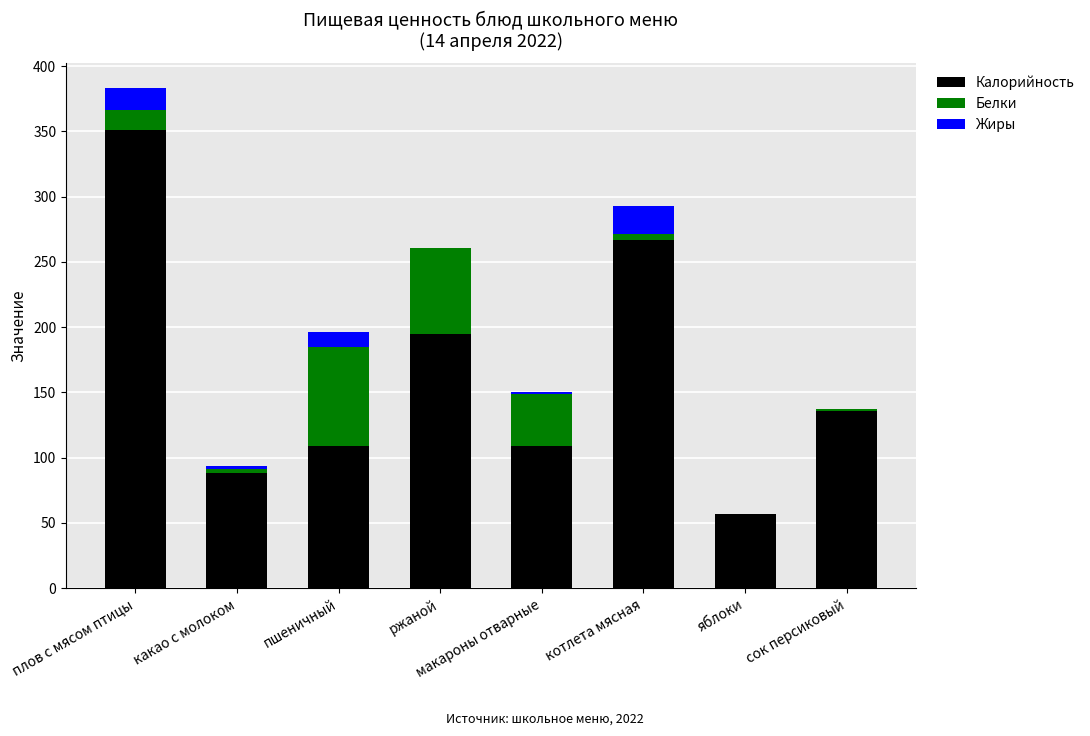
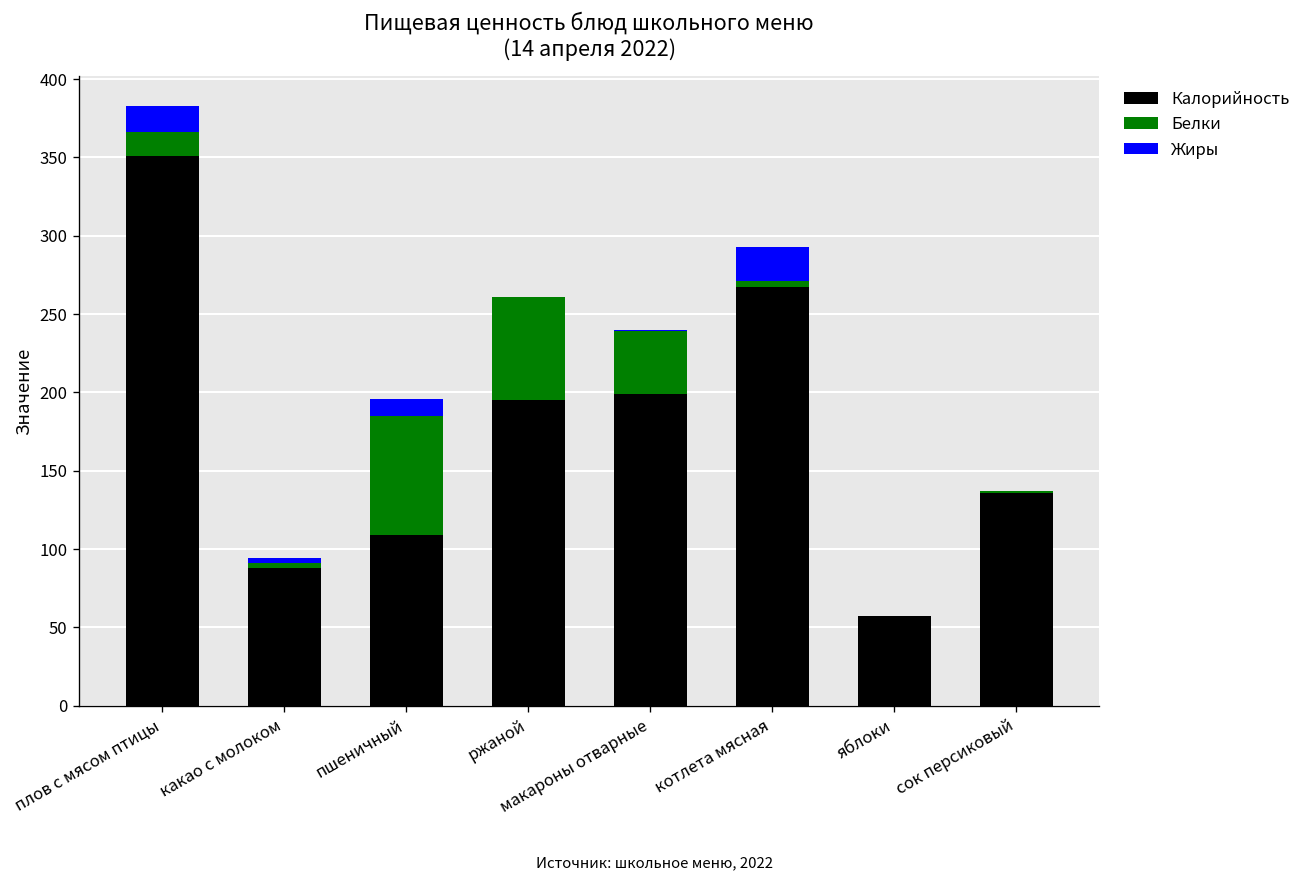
Калорийность, макароны отварные: 109 -> 199
